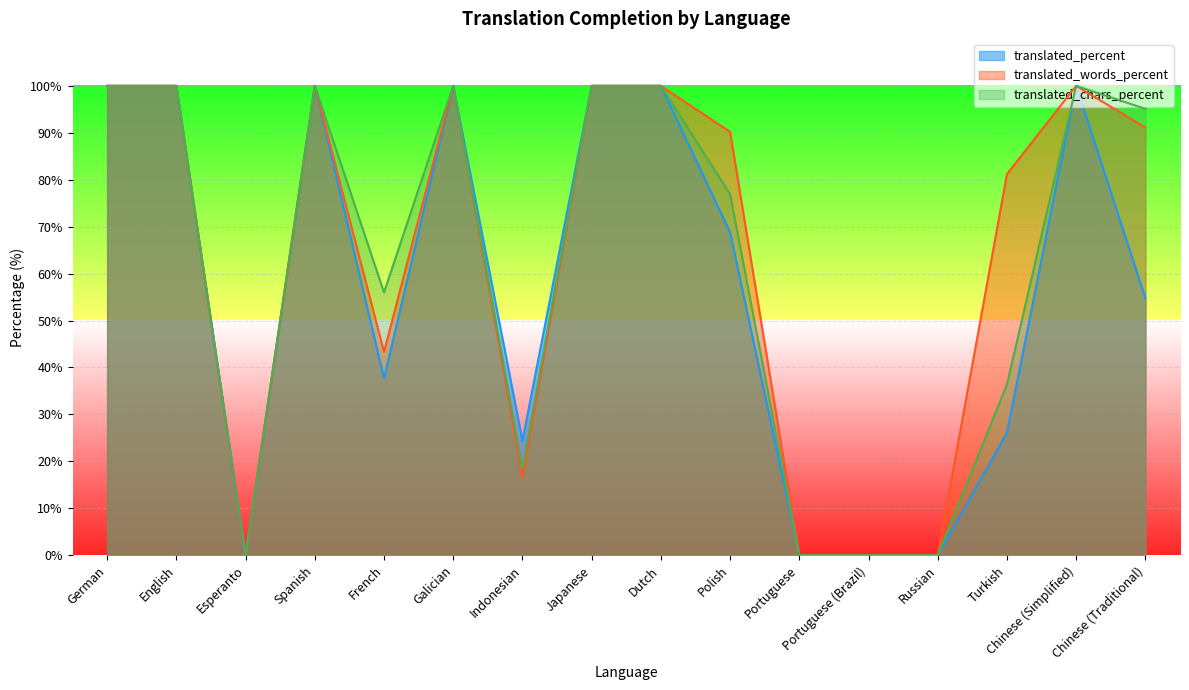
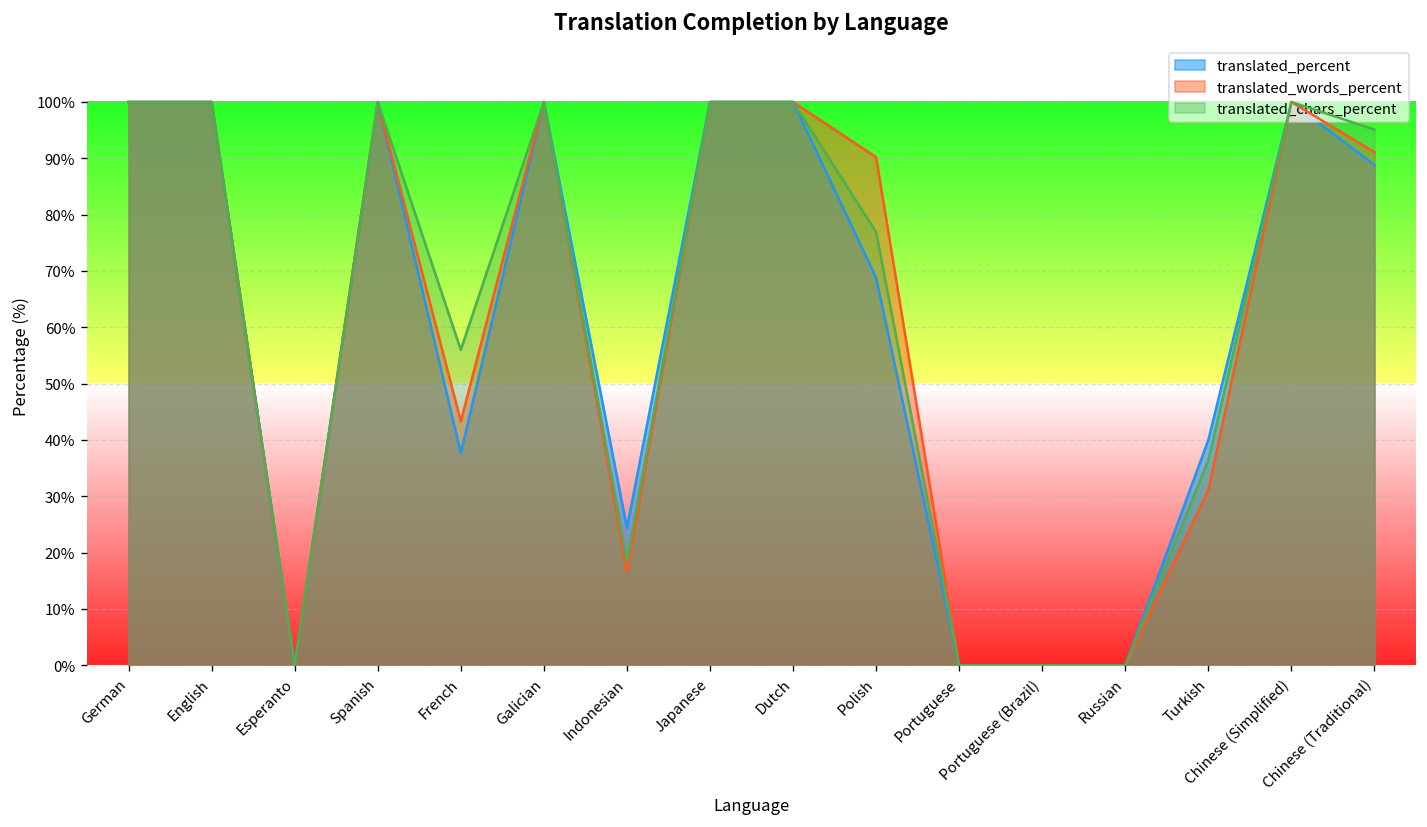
translated_percent, Turkish: 26% -> 40%
translated_words_percent, Turkish: 81% -> 31%
translated_percent, Chinese (Traditional): 55% -> 89%
